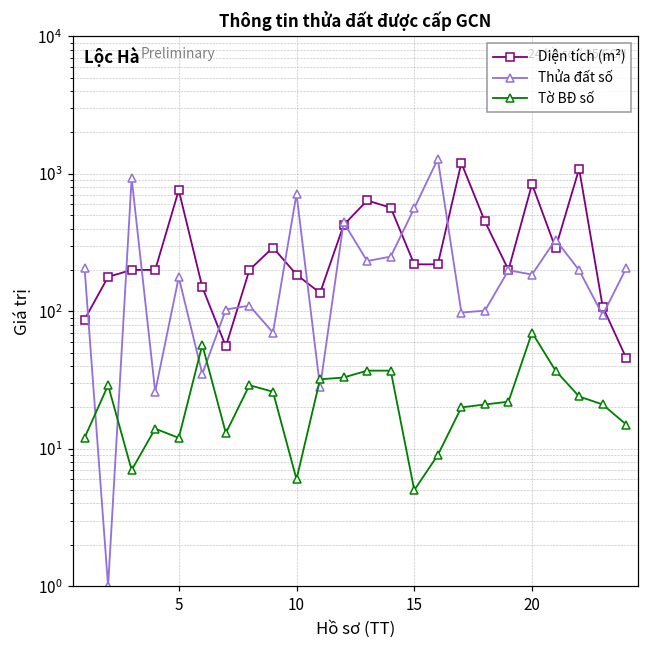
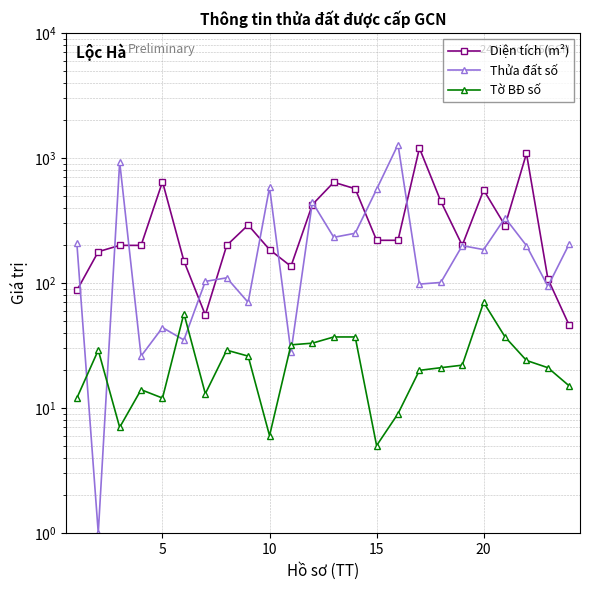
Diện tích (m²), 5: 800 -> 600
Thửa đất số, 5: 180 -> 44
Thửa đất số, 10: 700 -> 600
Diện tích (m²), 20: 800 -> 600
